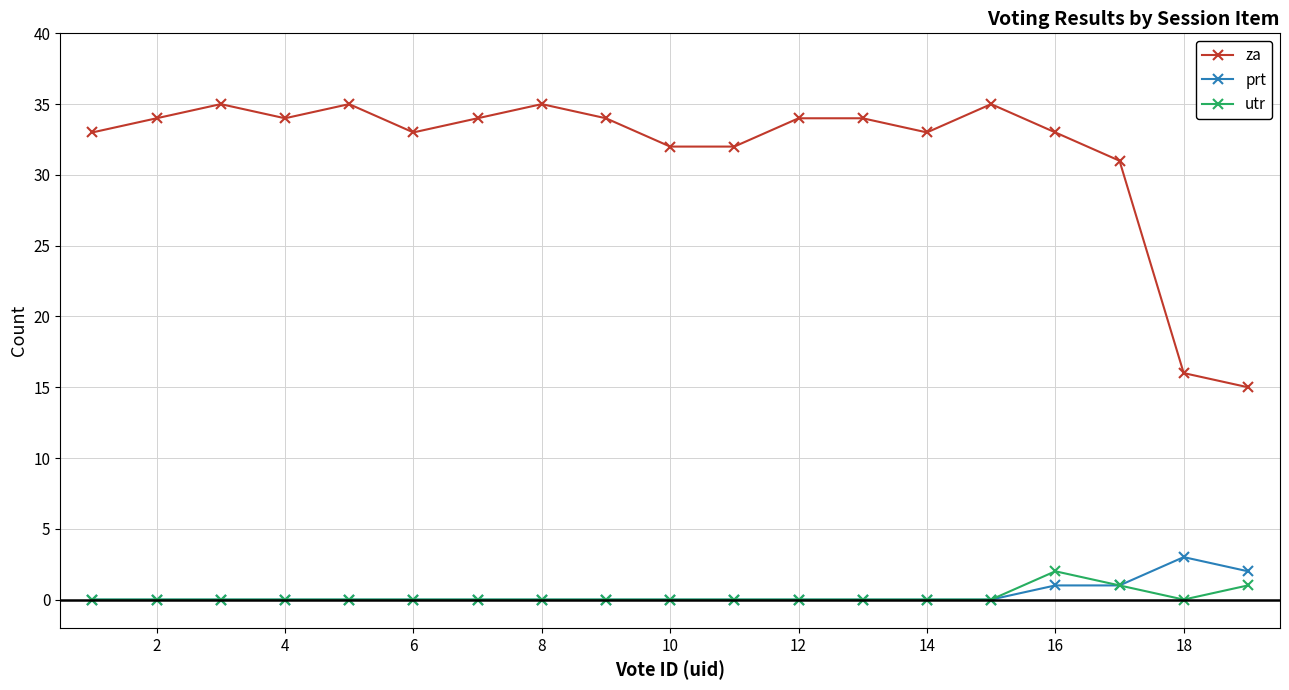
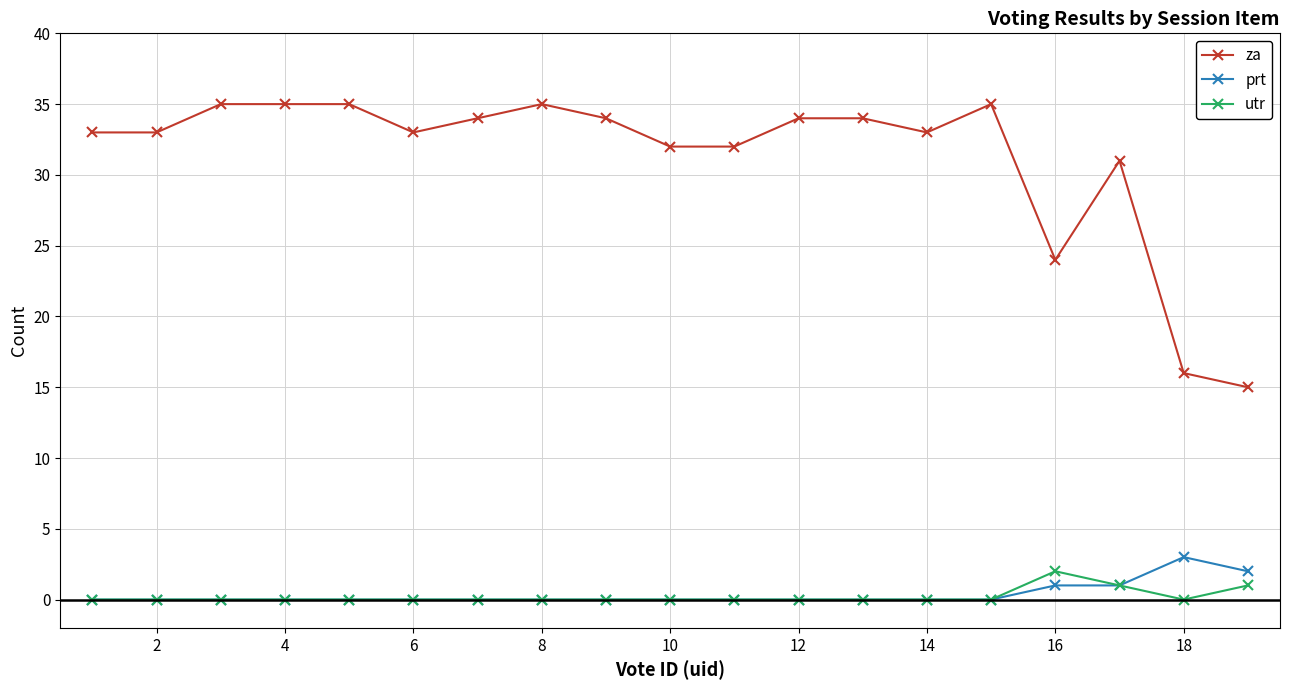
za, 2: 34 -> 33
za, 4: 34 -> 35
za, 16: 33 -> 24
